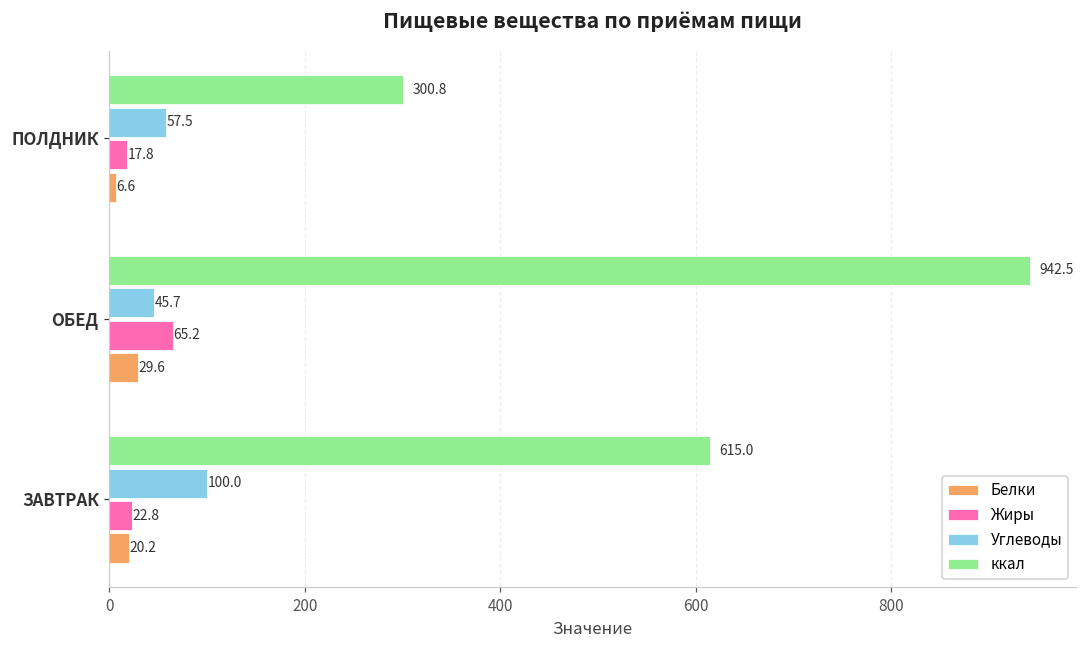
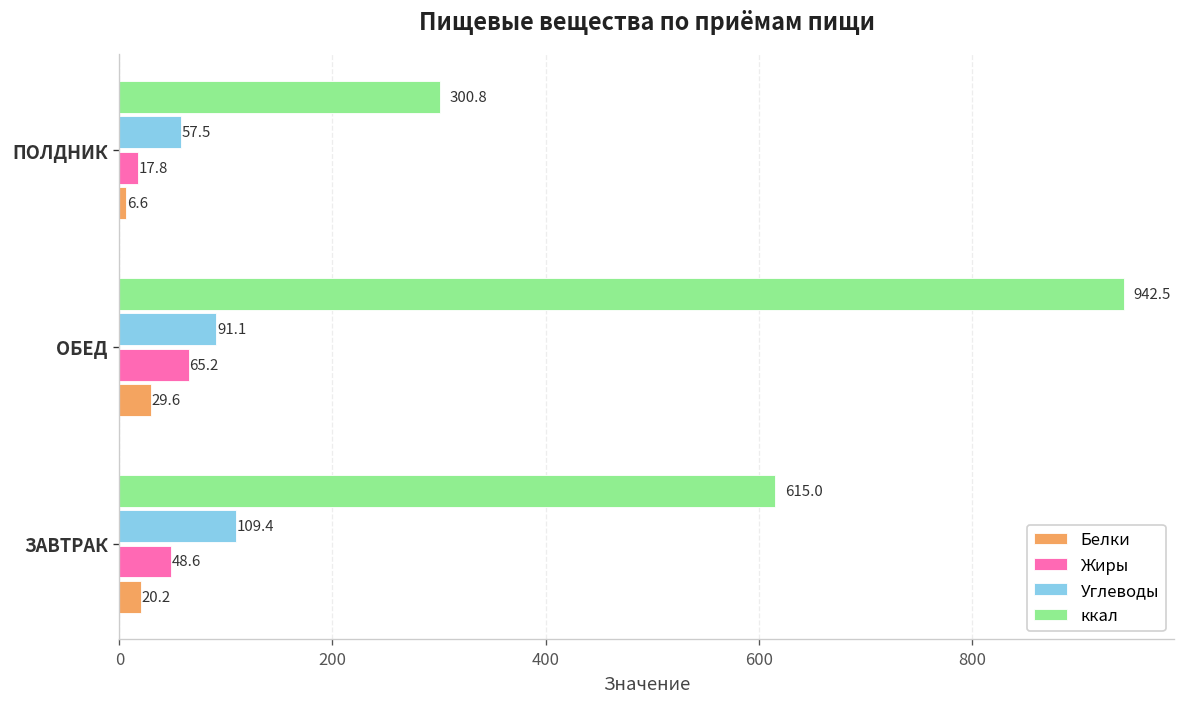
Углеводы, ОБЕД: 45.7 -> 91.1
Углеводы, ЗАВТРАК: 100.0 -> 109.4
Жиры, ЗАВТРАК: 22.8 -> 48.6
